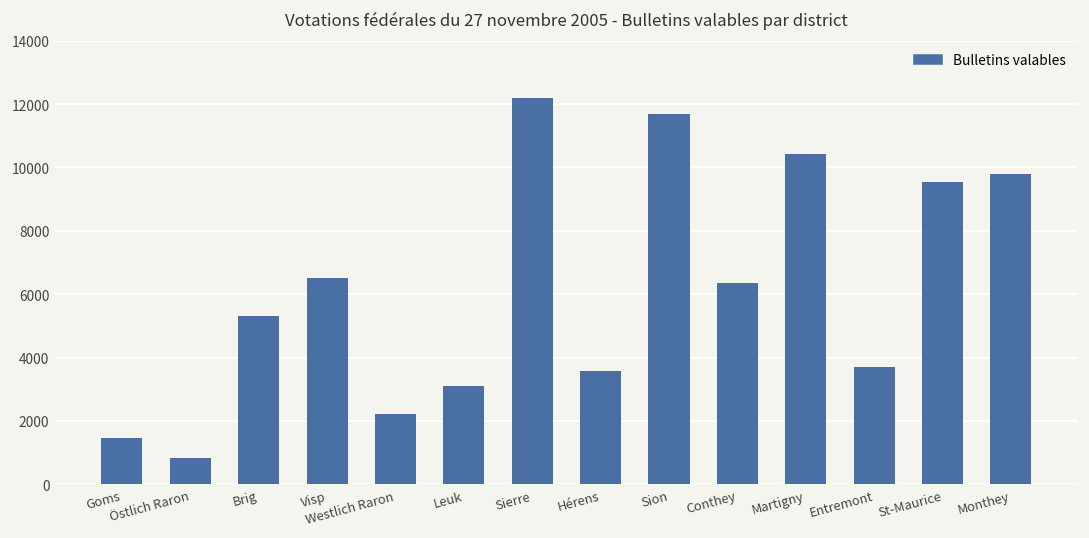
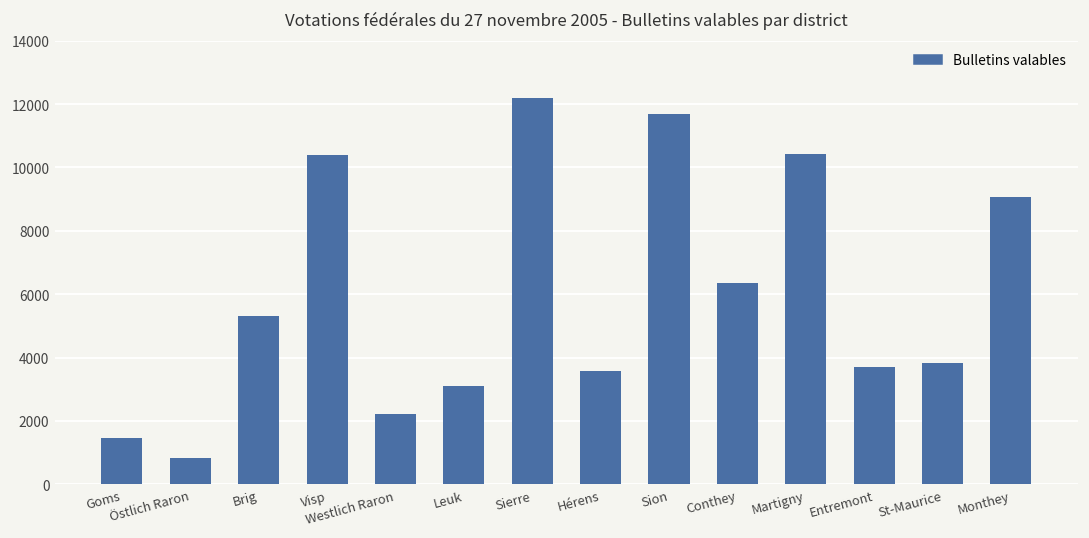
Visp: 6500 -> 10400
St-Maurice: 9500 -> 3800
Monthey: 9800 -> 9100
